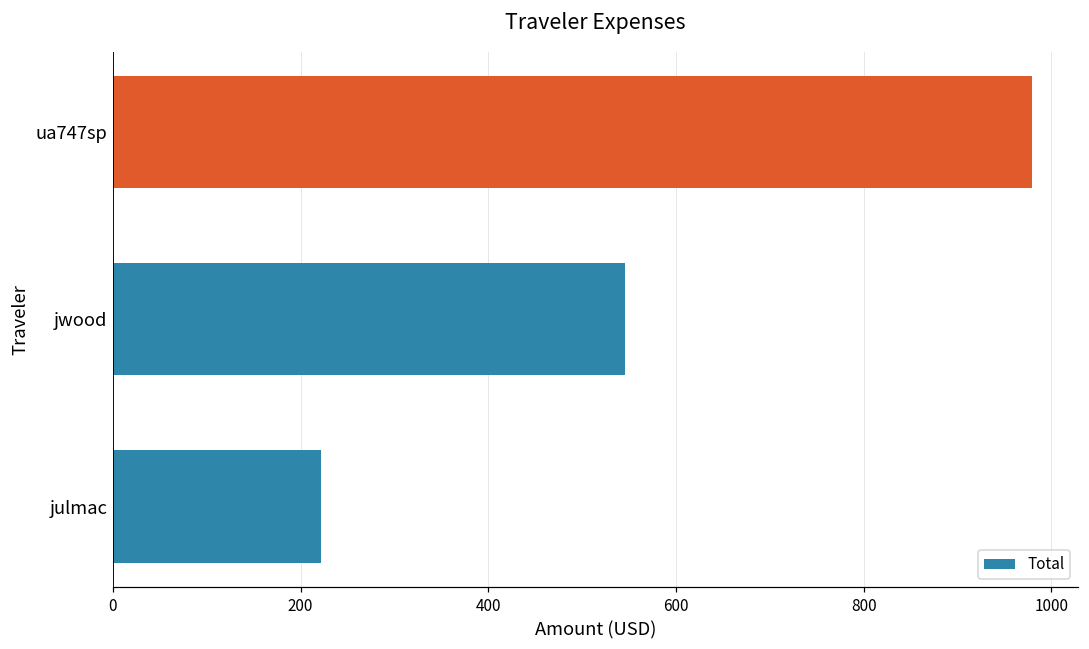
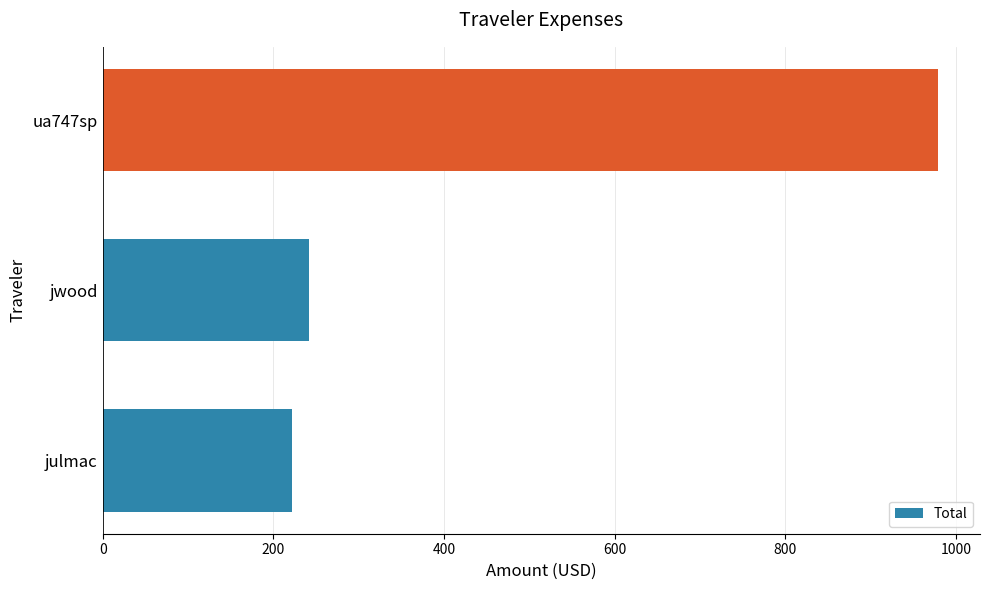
jwood: 550 -> 240
